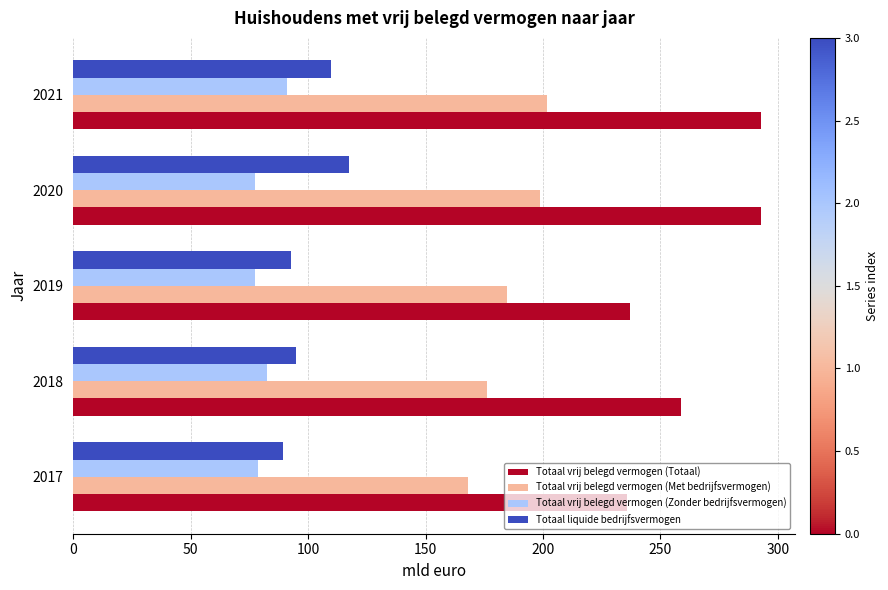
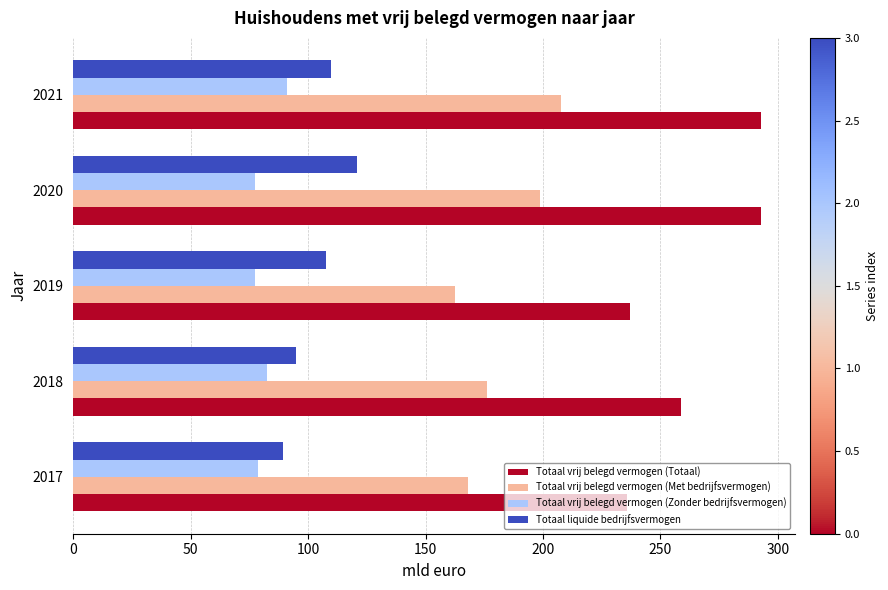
Totaal vrij belegd vermogen (Met bedrijfsvermogen), 2021: 202 -> 208
Totaal liquide bedrijfsvermogen, 2020: 118 -> 121
Totaal liquide bedrijfsvermogen, 2019: 93 -> 108
Totaal vrij belegd vermogen (Met bedrijfsvermogen), 2019: 185 -> 163
